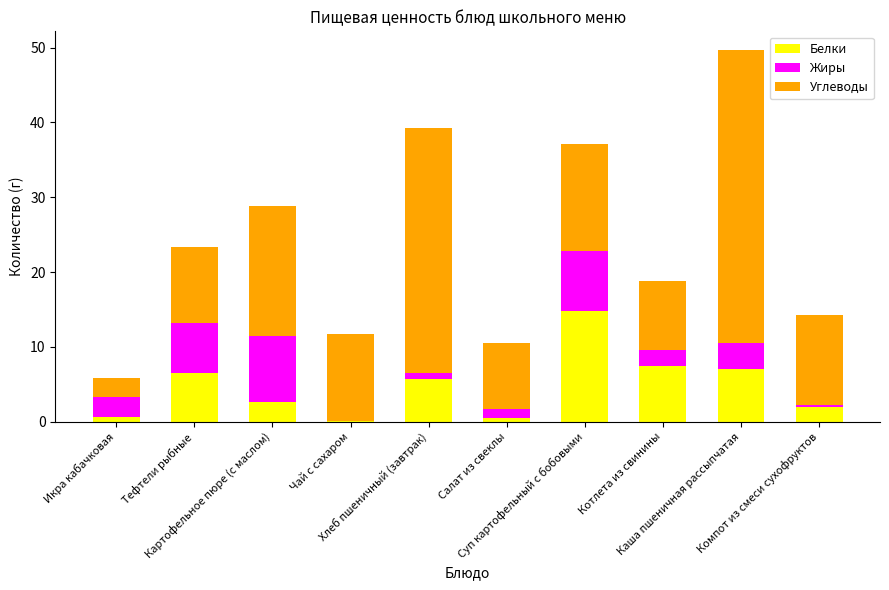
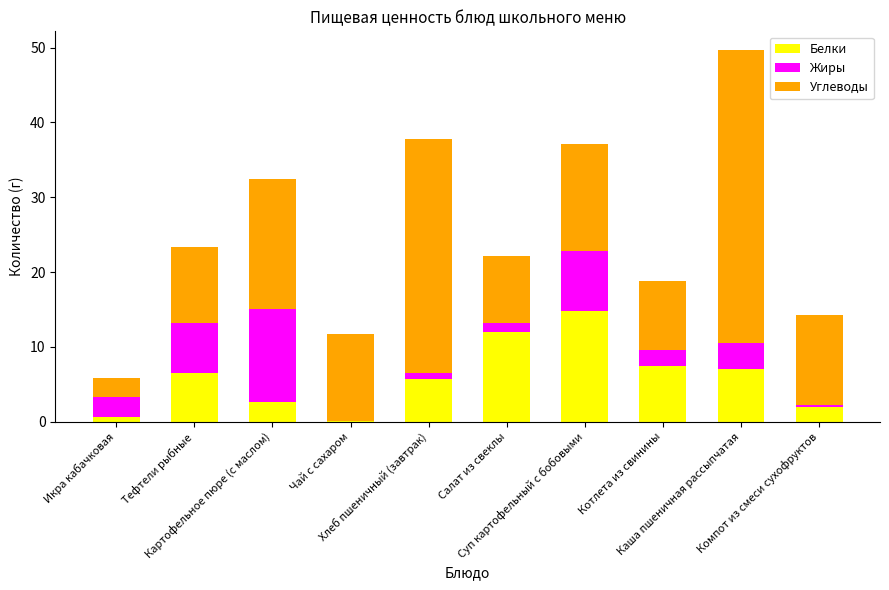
Жиры, Картофельное пюре (с маслом): 9 -> 12
Углеводы, Хлеб пшеничный (завтрак): 33 -> 31
Белки, Салат из свеклы: 0 -> 12
